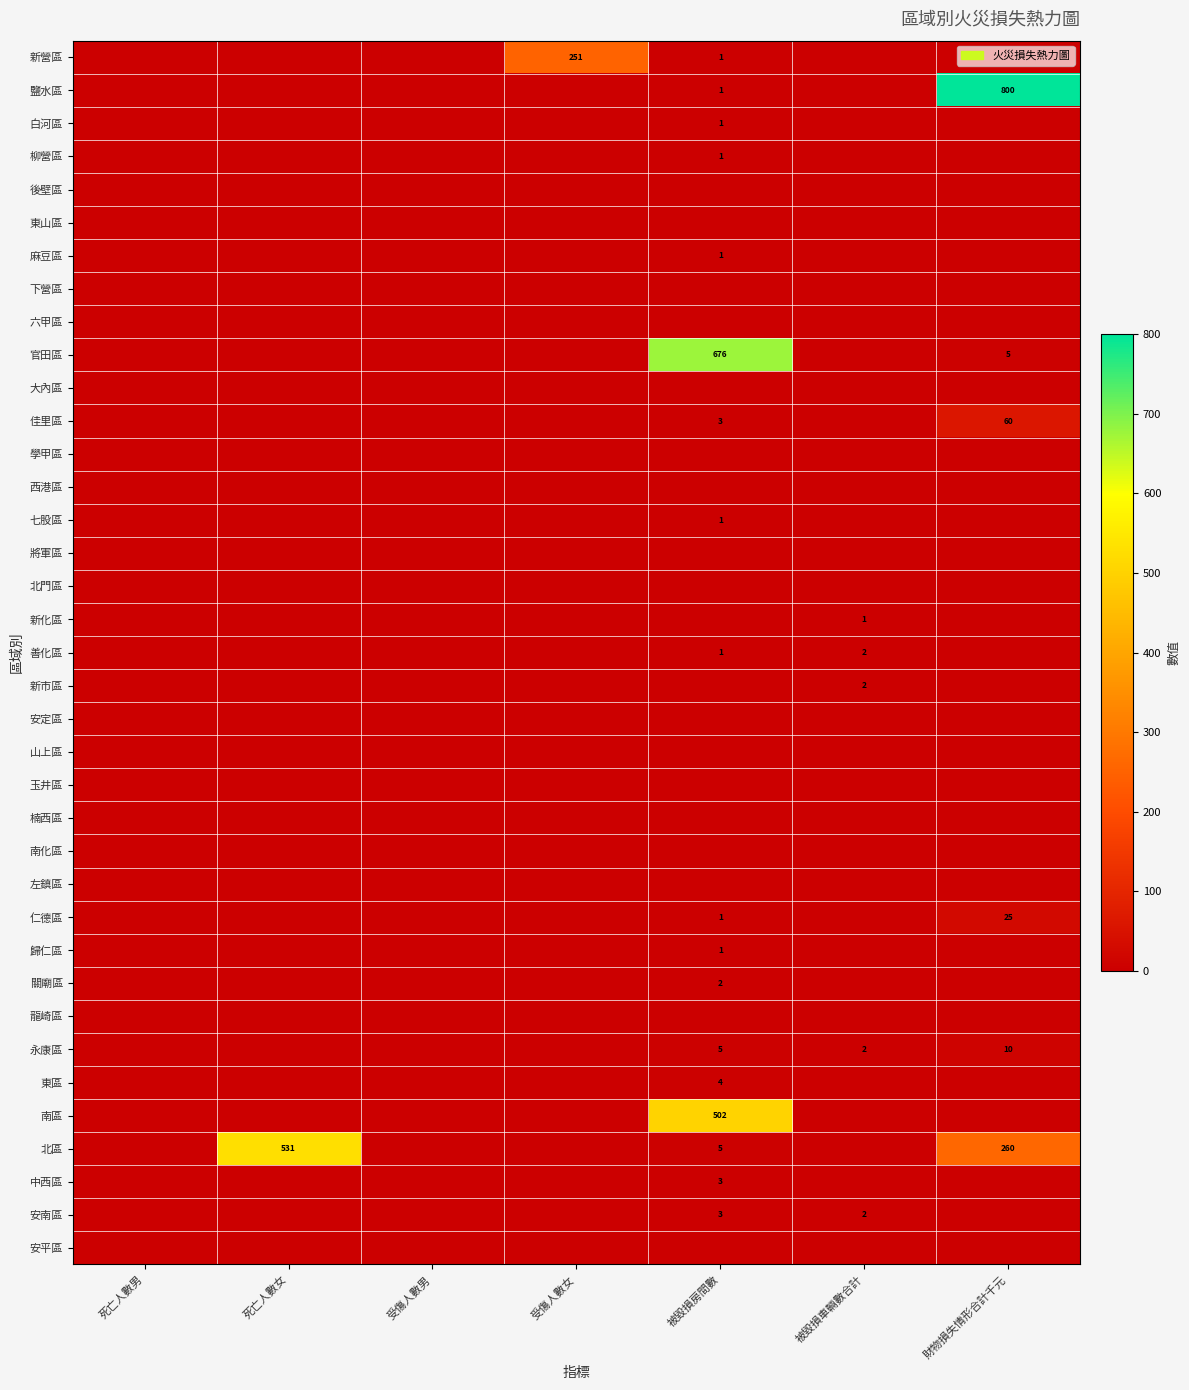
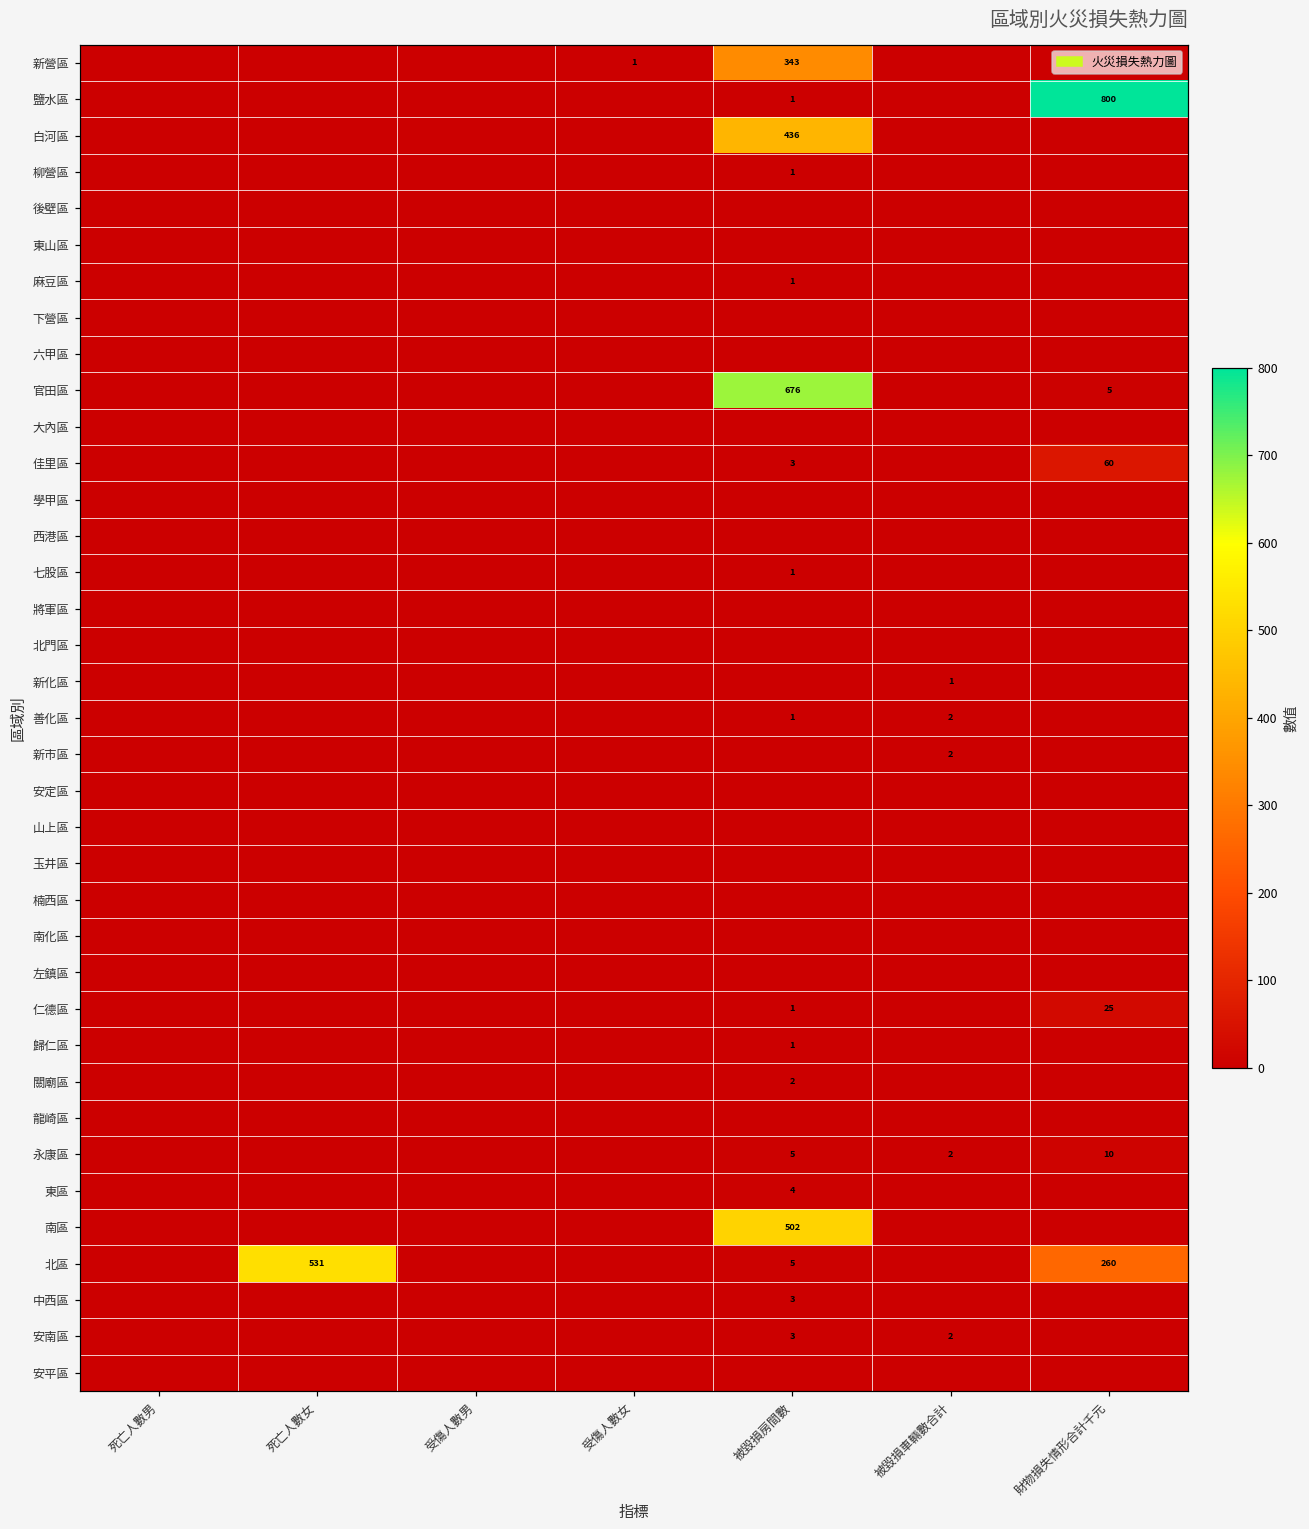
新營區, 受傷人數女: 251 -> 1
新營區, 被毀損房間數: 1 -> 343
白河區, 被毀損房間數: 1 -> 436
